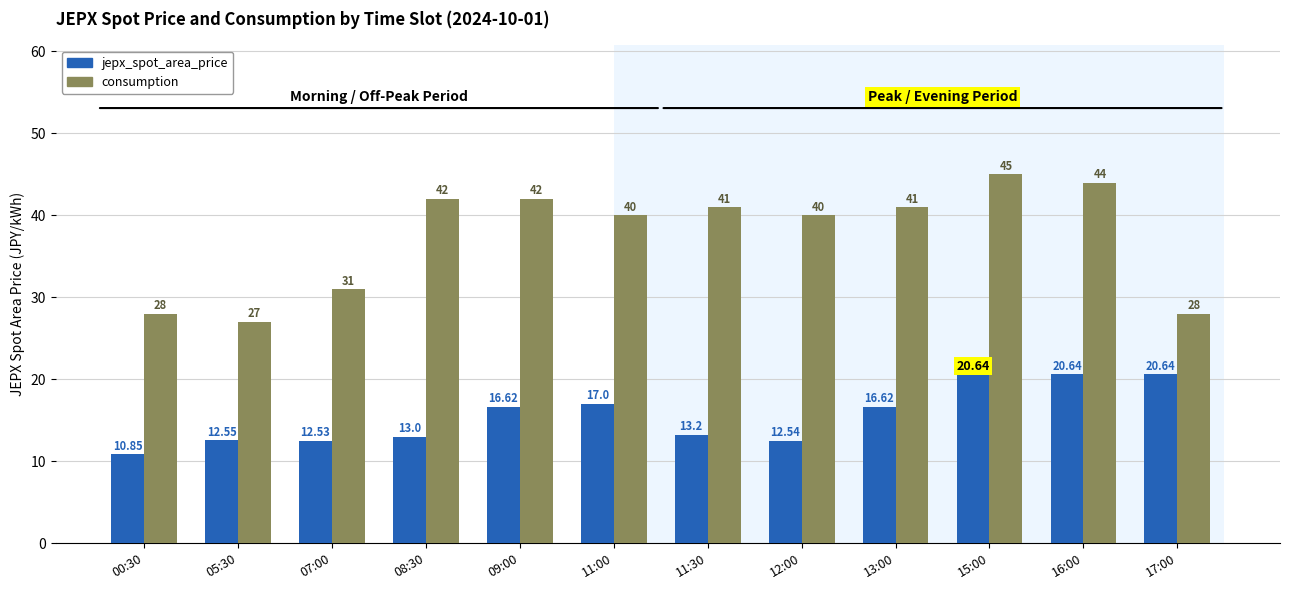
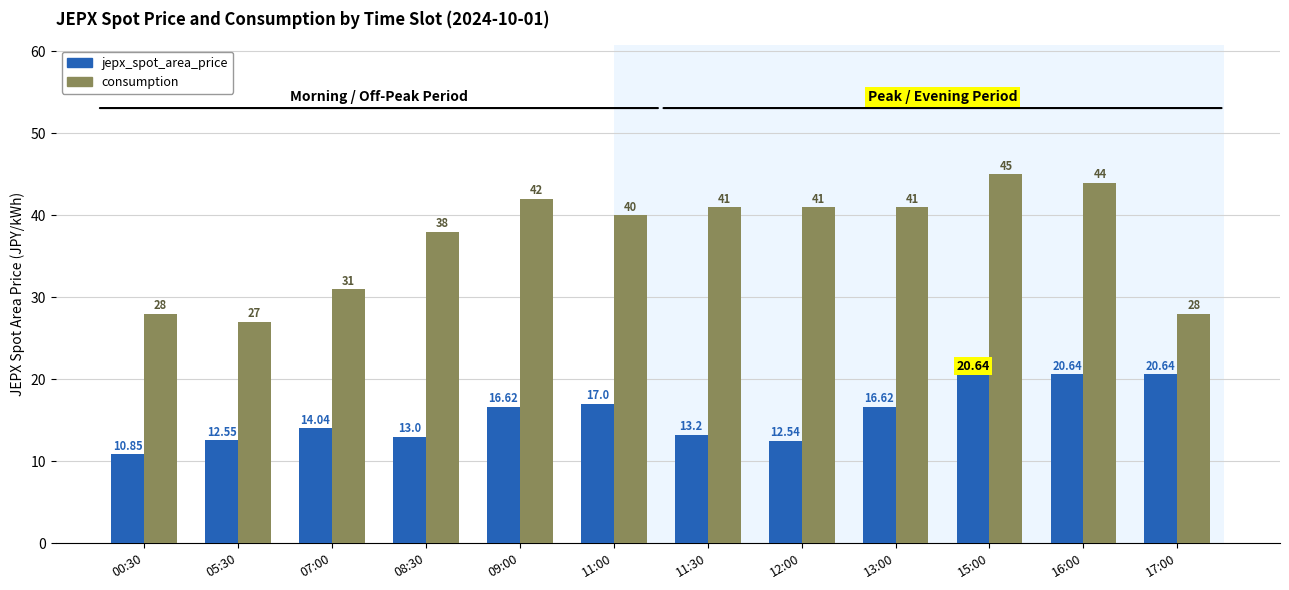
jepx_spot_area_price, 07:00: 12.53 -> 14.04
consumption, 08:30: 42 -> 38
consumption, 12:00: 40 -> 41
